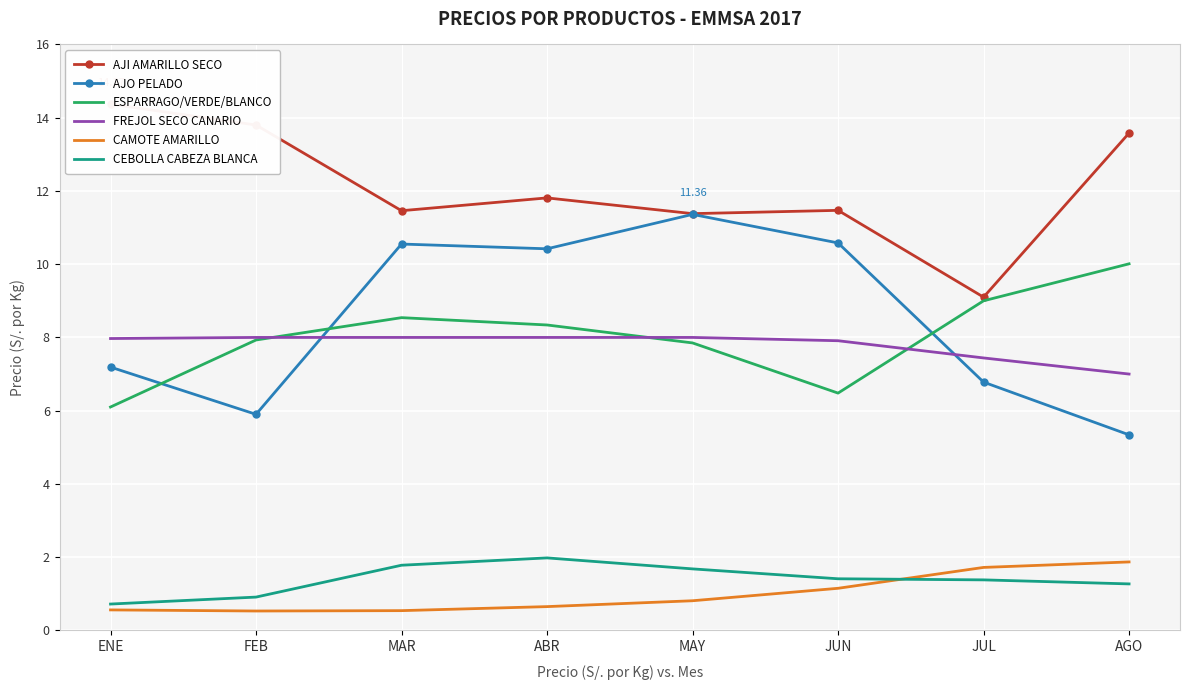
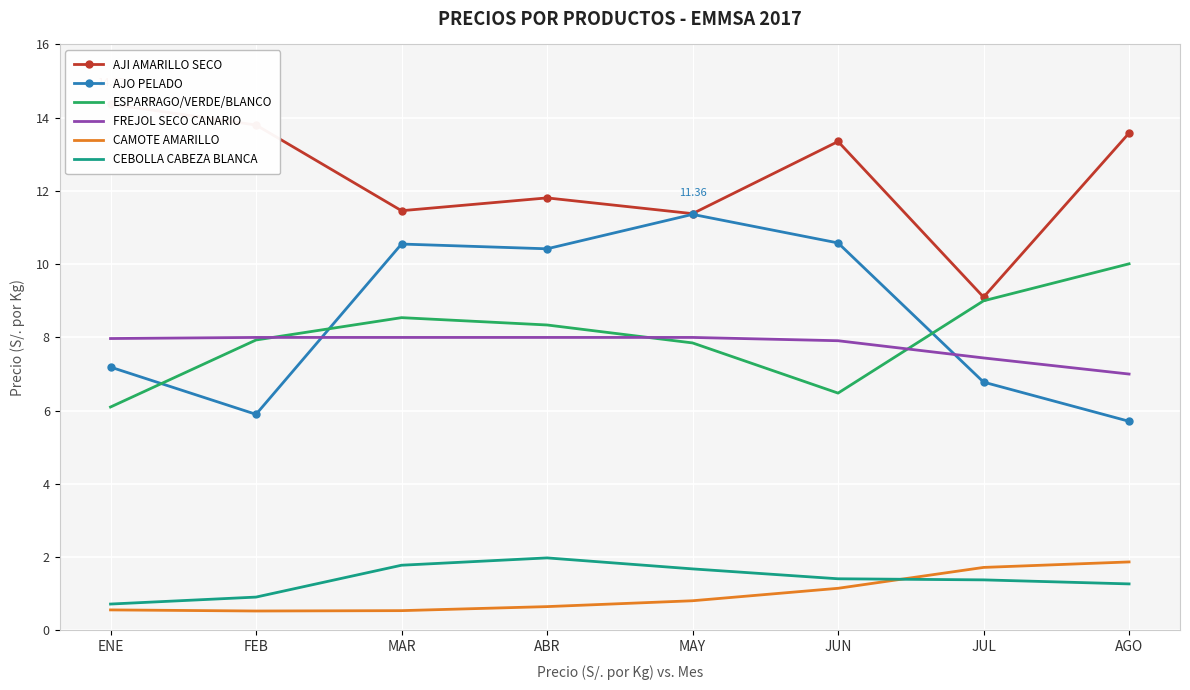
AJI AMARILLO SECO, JUN: 11.5 -> 13.4
AJO PELADO, AGO: 5.3 -> 5.7
